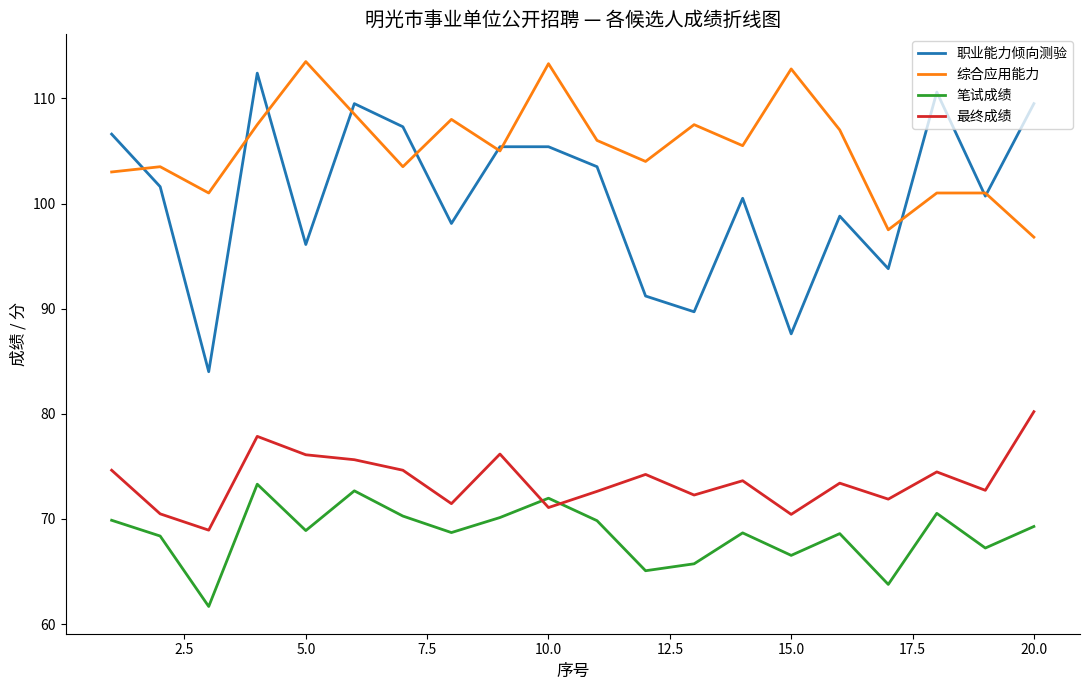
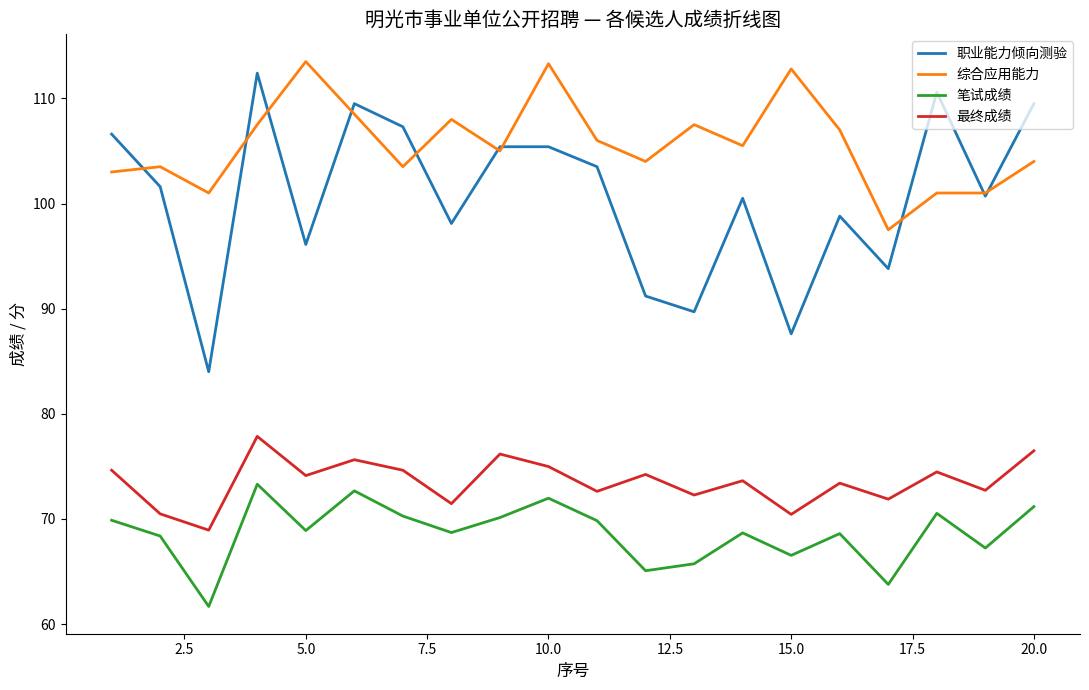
最终成绩, 5.0: 76.1 -> 74.1
最终成绩, 10.0: 71.1 -> 75.0
综合应用能力, 20.0: 96.8 -> 104.0
笔试成绩, 20.0: 69.3 -> 71.2
最终成绩, 20.0: 80.2 -> 76.5
